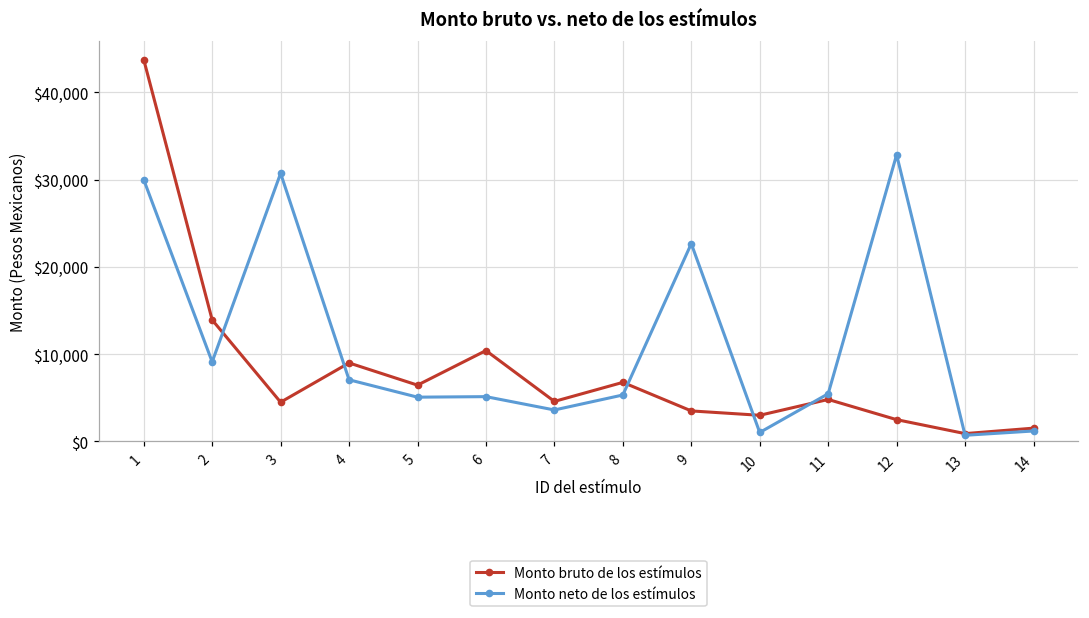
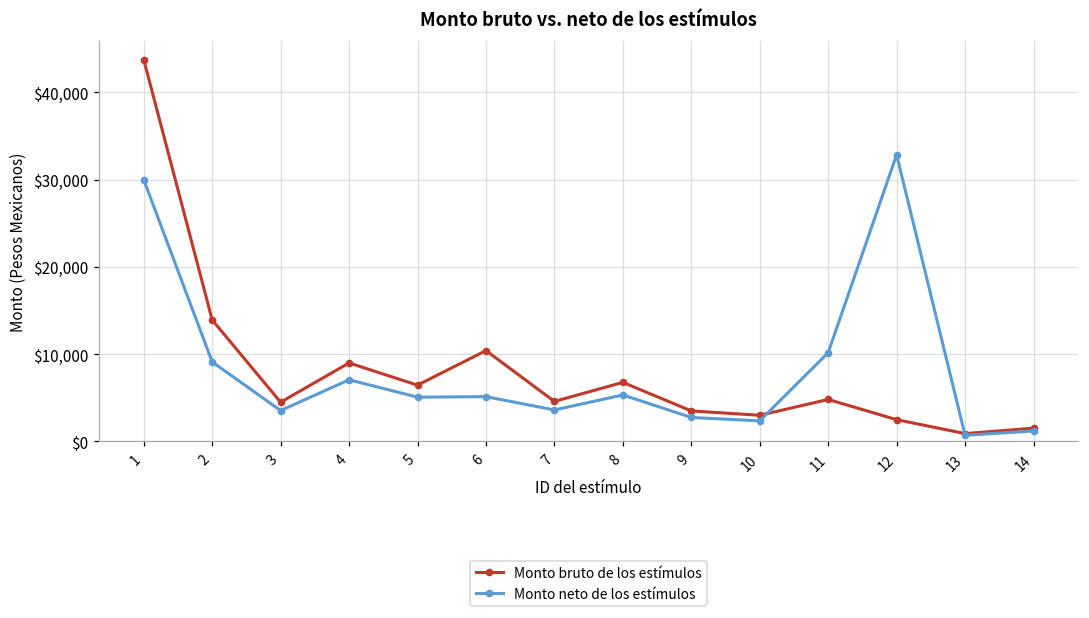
Monto neto de los estímulos, 3: $31,000 -> $4,000
Monto neto de los estímulos, 9: $23,000 -> $3,000
Monto neto de los estímulos, 10: $1,000 -> $2,000
Monto neto de los estímulos, 11: $5,000 -> $10,000
